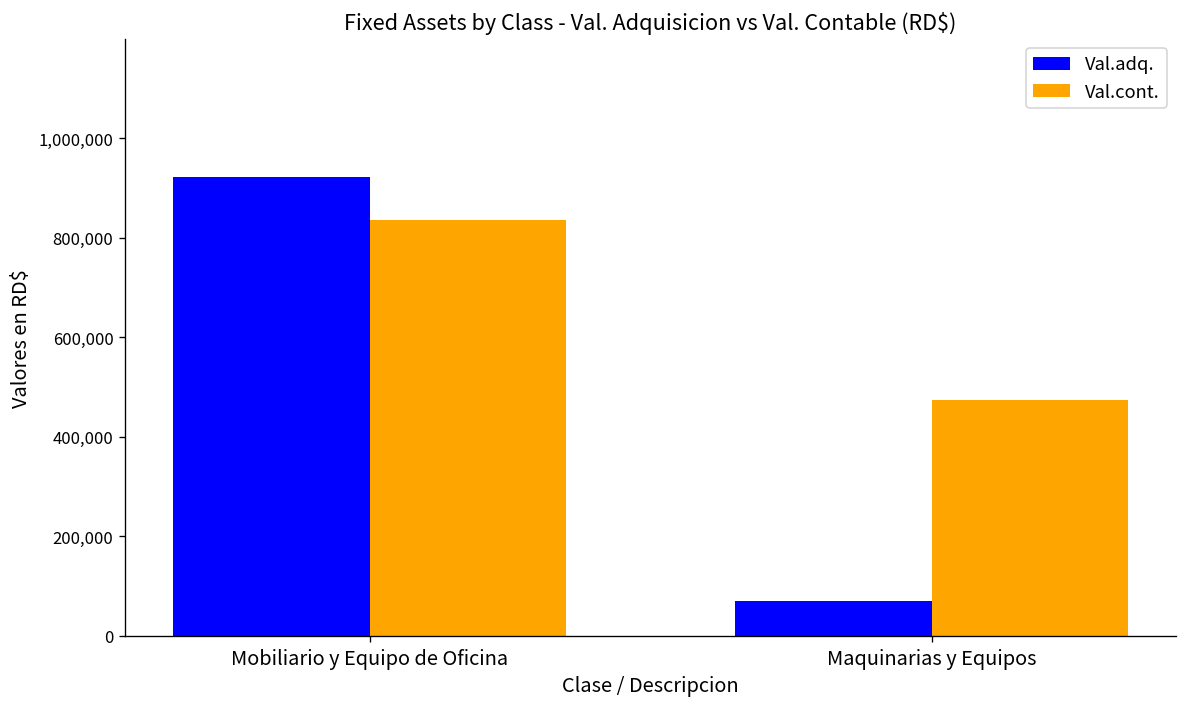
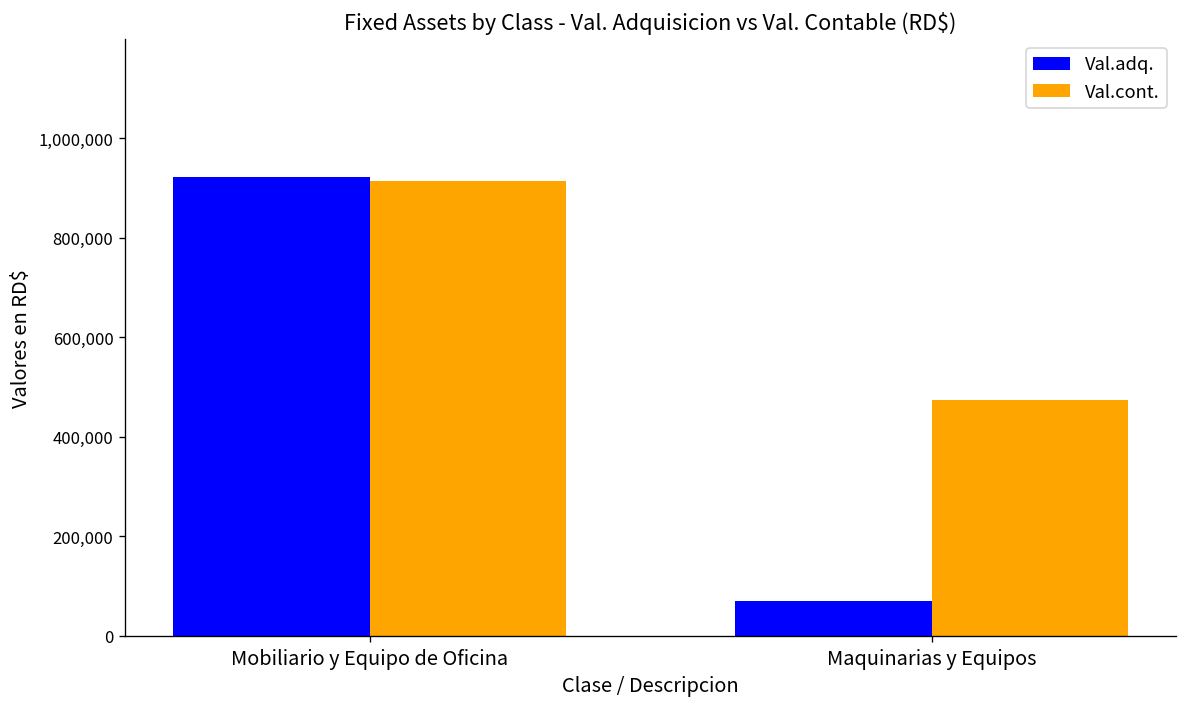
Val.cont., Mobiliario y Equipo de Oficina: 840,000 -> 910,000
